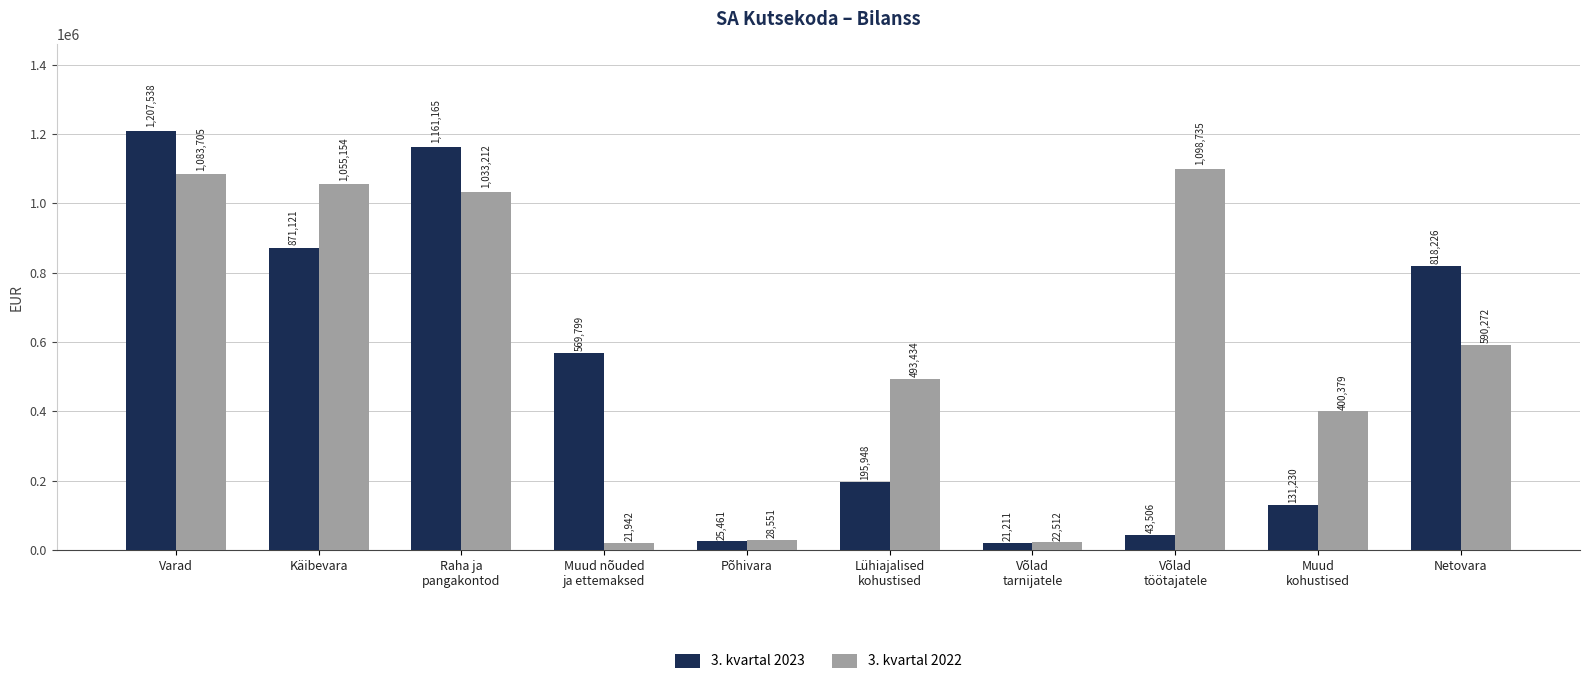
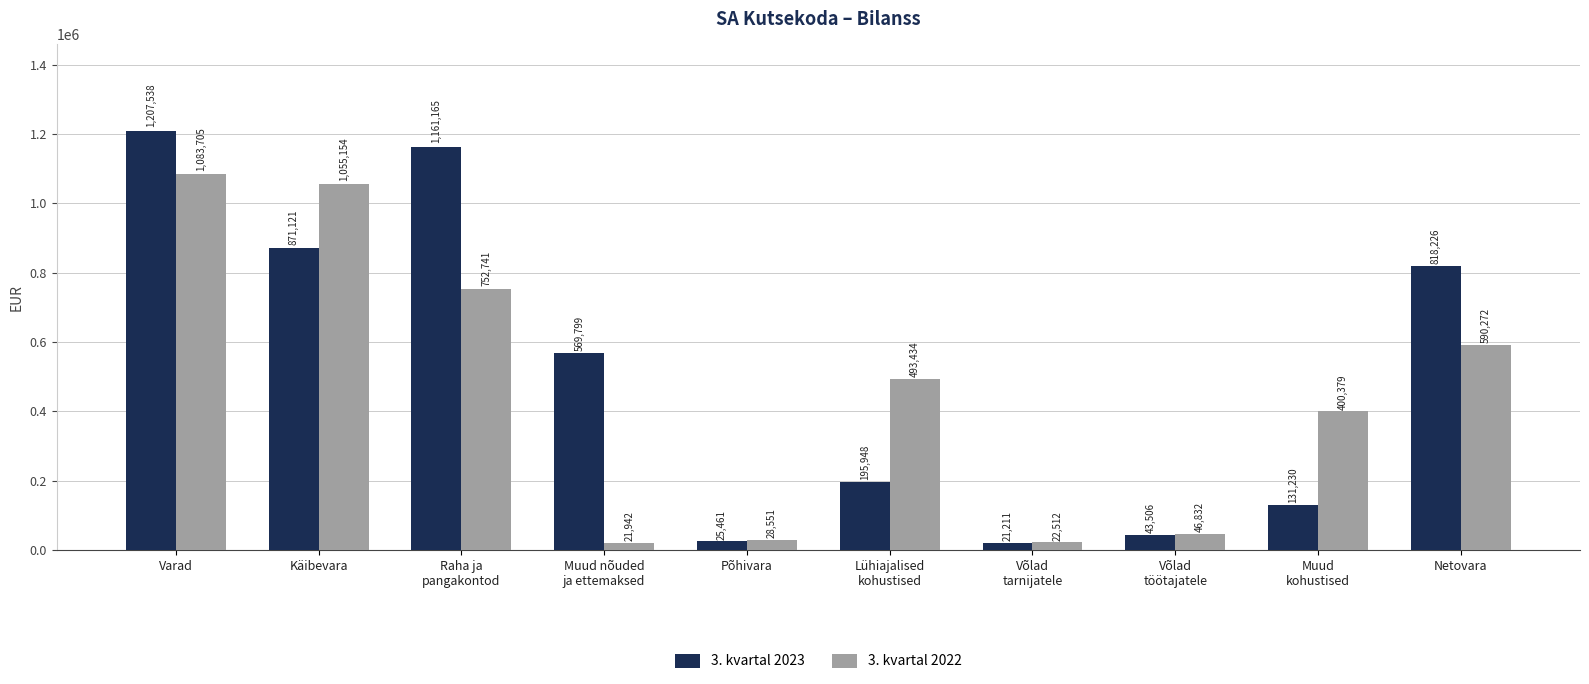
3. kvartal 2022, Raha ja pangakontod: 1,033,212 -> 752,741
3. kvartal 2022, Võlad töötajatele: 1,098,735 -> 46,832
